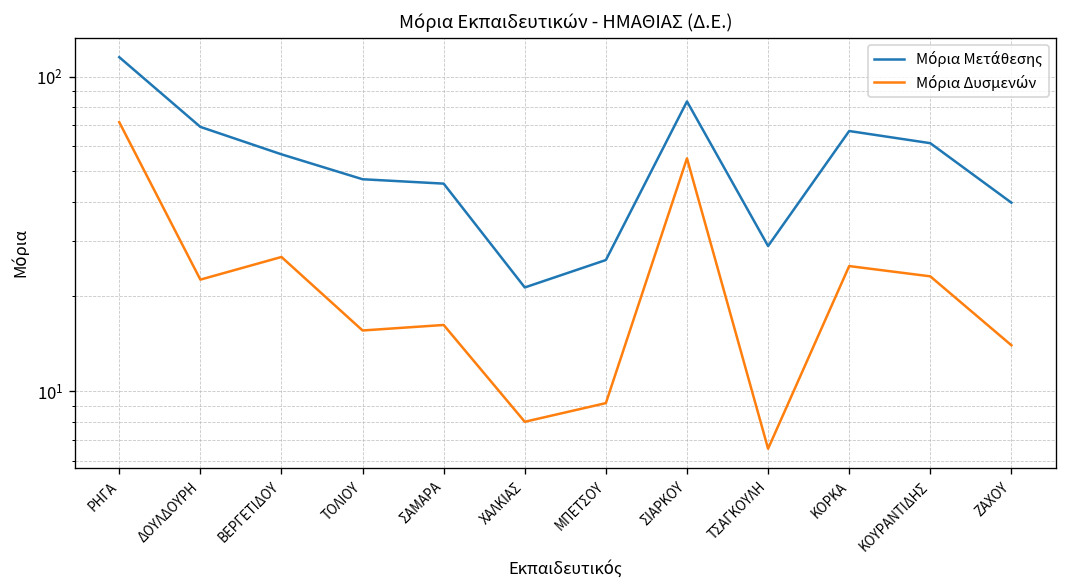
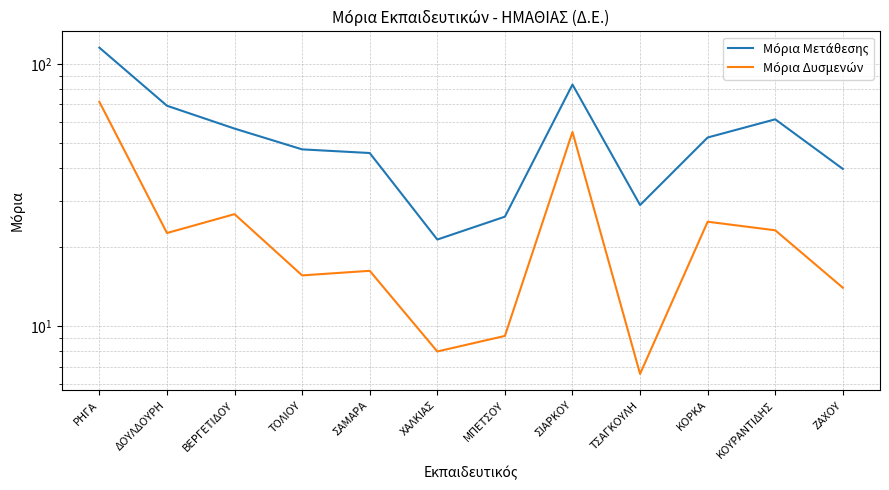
Μόρια Μετάθεσης, ΚΟΡΚΑ: 67 -> 52
